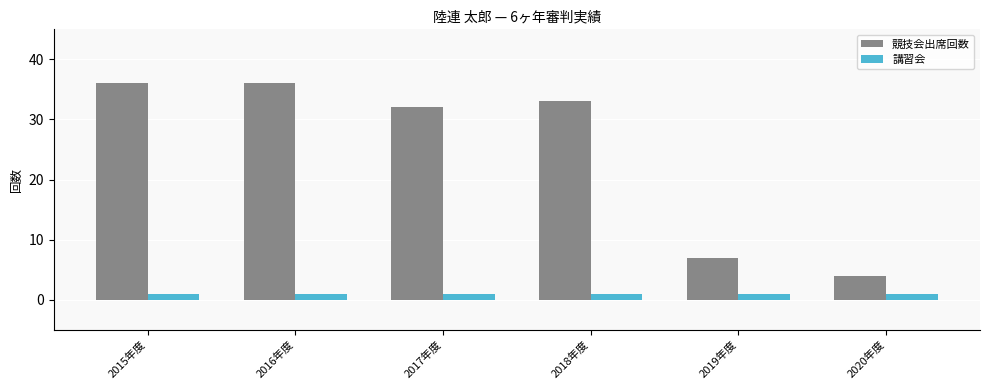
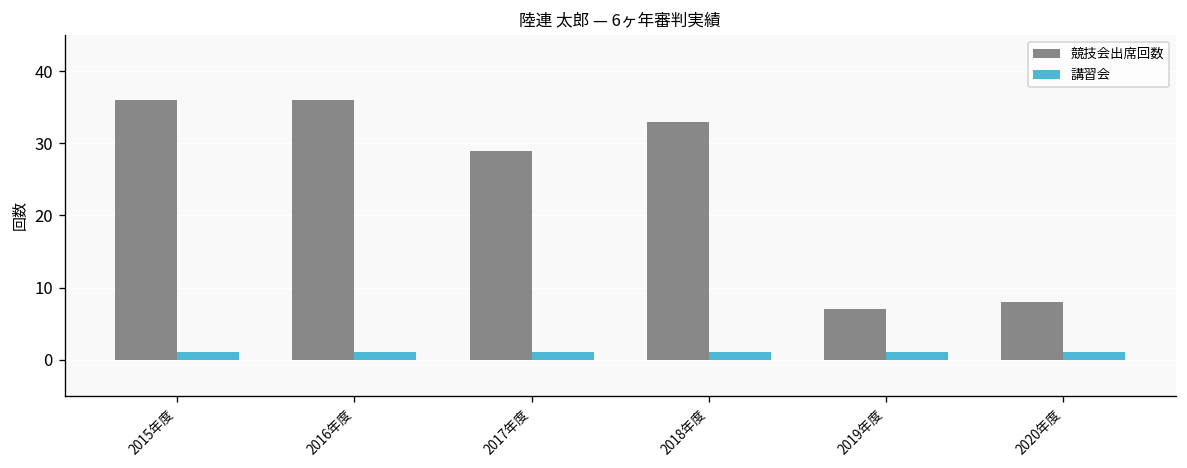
競技会出席回数, 2017年度: 32 -> 29
競技会出席回数, 2020年度: 4 -> 8
